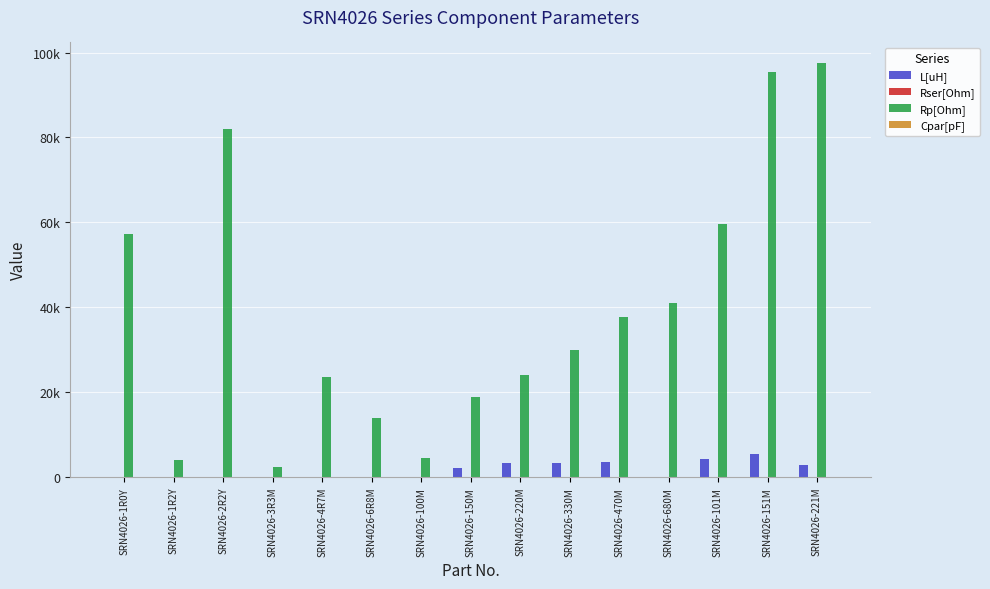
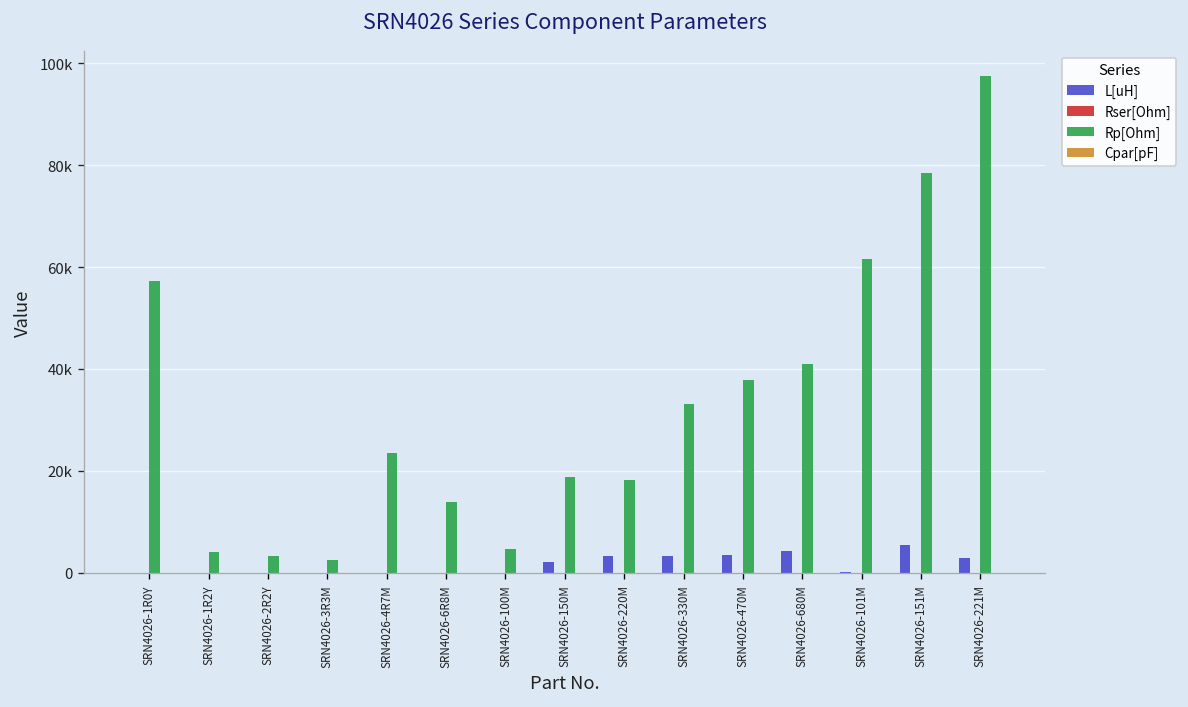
Rp[Ohm], SRN4026-2R2Y: 82000 -> 3000
Rp[Ohm], SRN4026-220M: 24000 -> 18000
Rp[Ohm], SRN4026-330M: 30000 -> 33000
L[uH], SRN4026-680M: 0 -> 4000
L[uH], SRN4026-101M: 4000 -> 0
Rp[Ohm], SRN4026-101M: 60000 -> 62000
Rp[Ohm], SRN4026-151M: 95000 -> 78000
